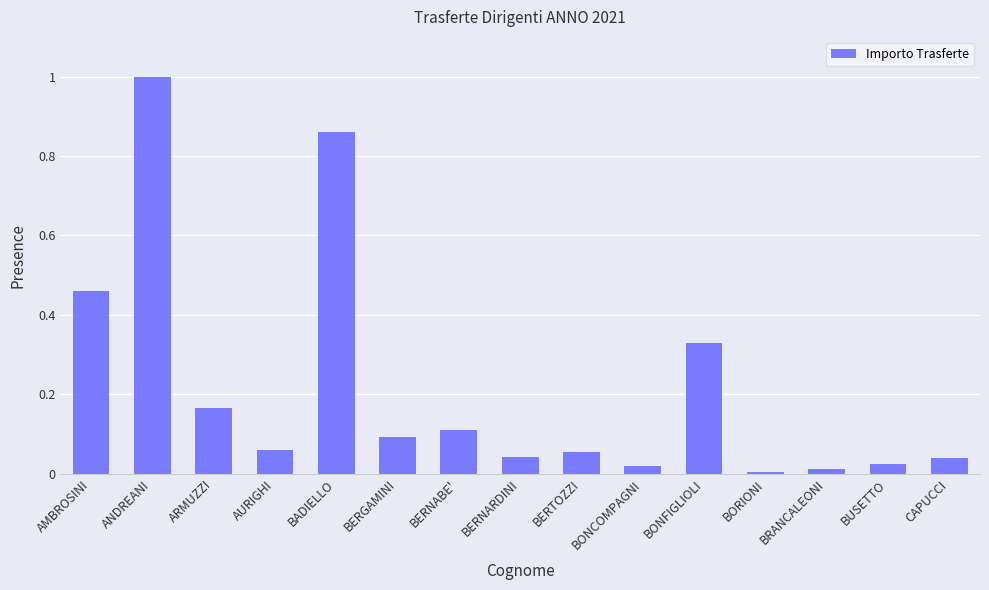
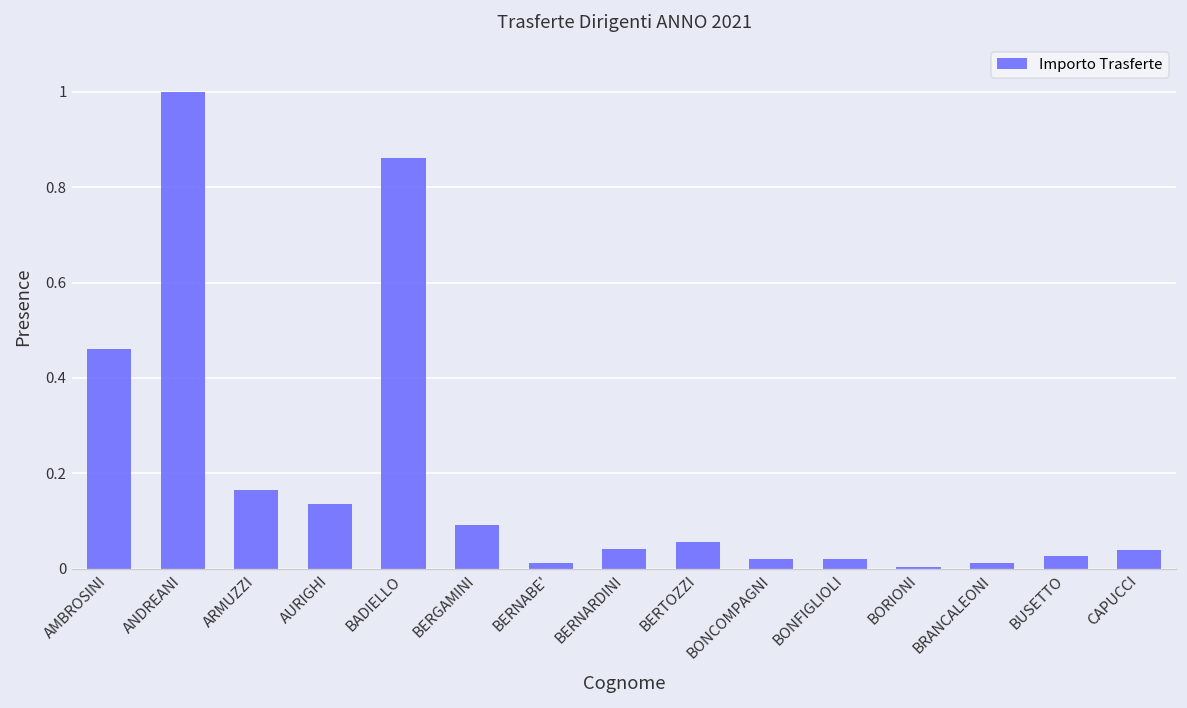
AURIGHI: 0.06 -> 0.13
BERNABE': 0.11 -> 0.01
BONFIGLIOLI: 0.33 -> 0.02
